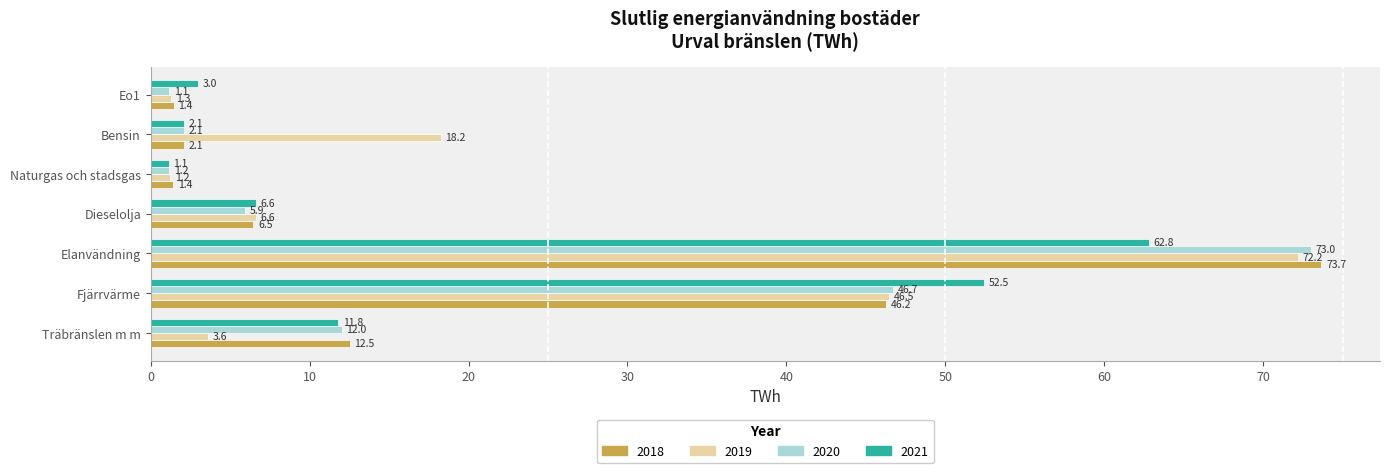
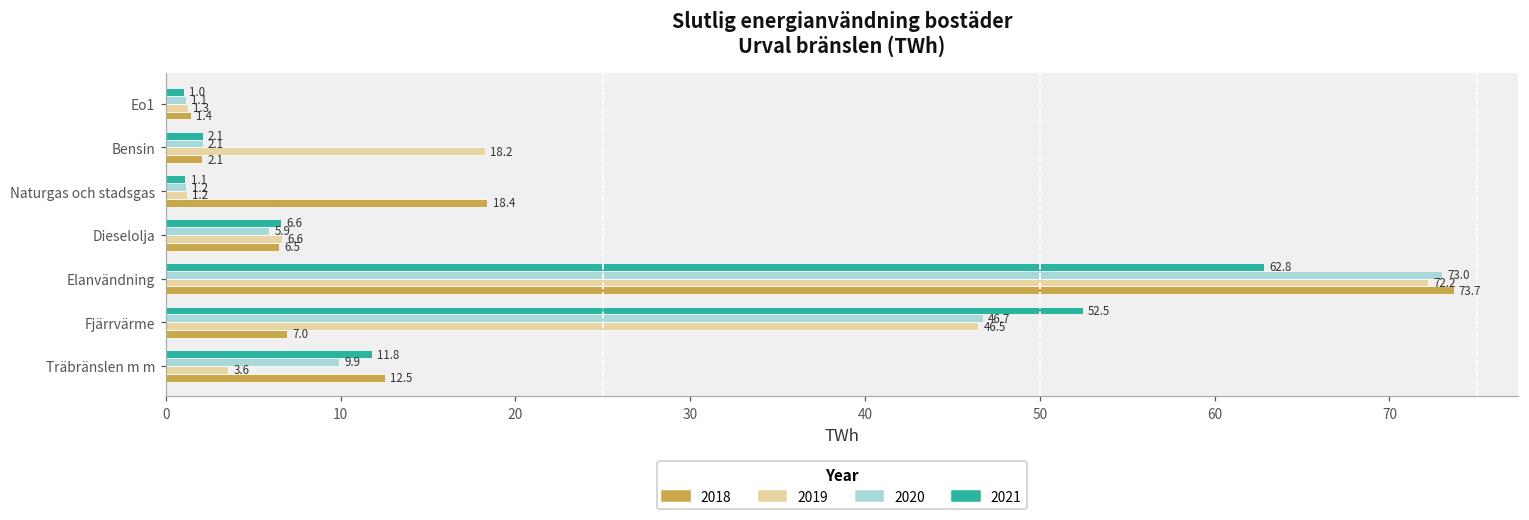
2021, Eo1: 3.0 -> 1.0
2018, Naturgas och stadsgas: 1.4 -> 18.4
2018, Fjärrvärme: 46.2 -> 7.0
2020, Träbränslen m m: 12.0 -> 9.9
